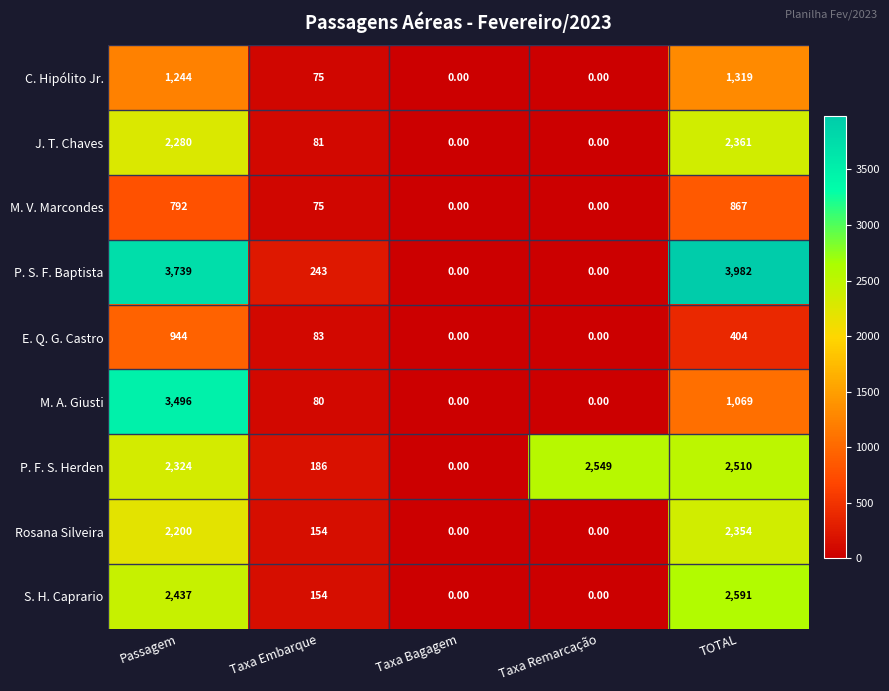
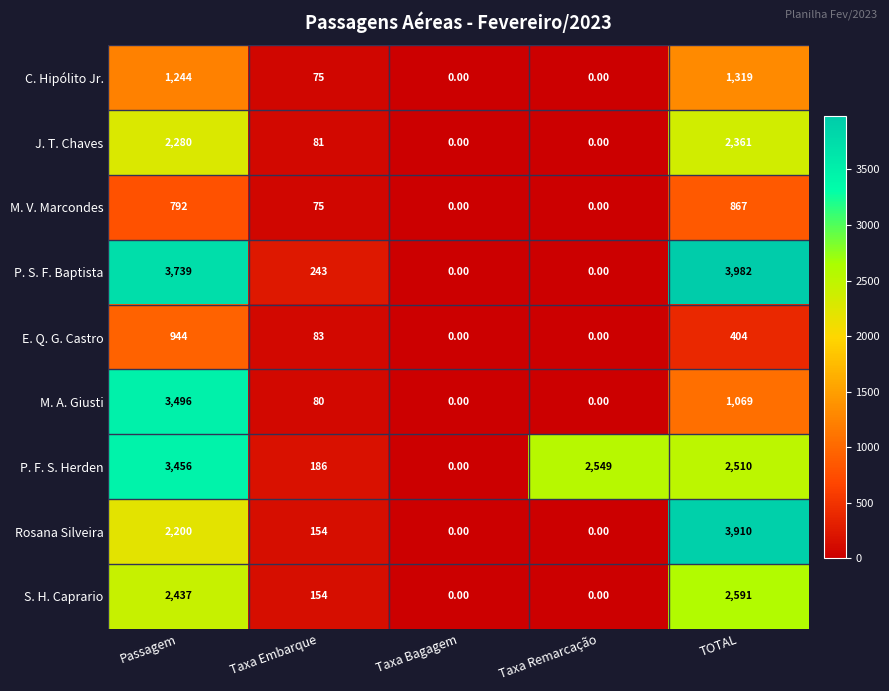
P. F. S. Herden, Passagem: 2,324 -> 3,456
Rosana Silveira, TOTAL: 2,354 -> 3,910
